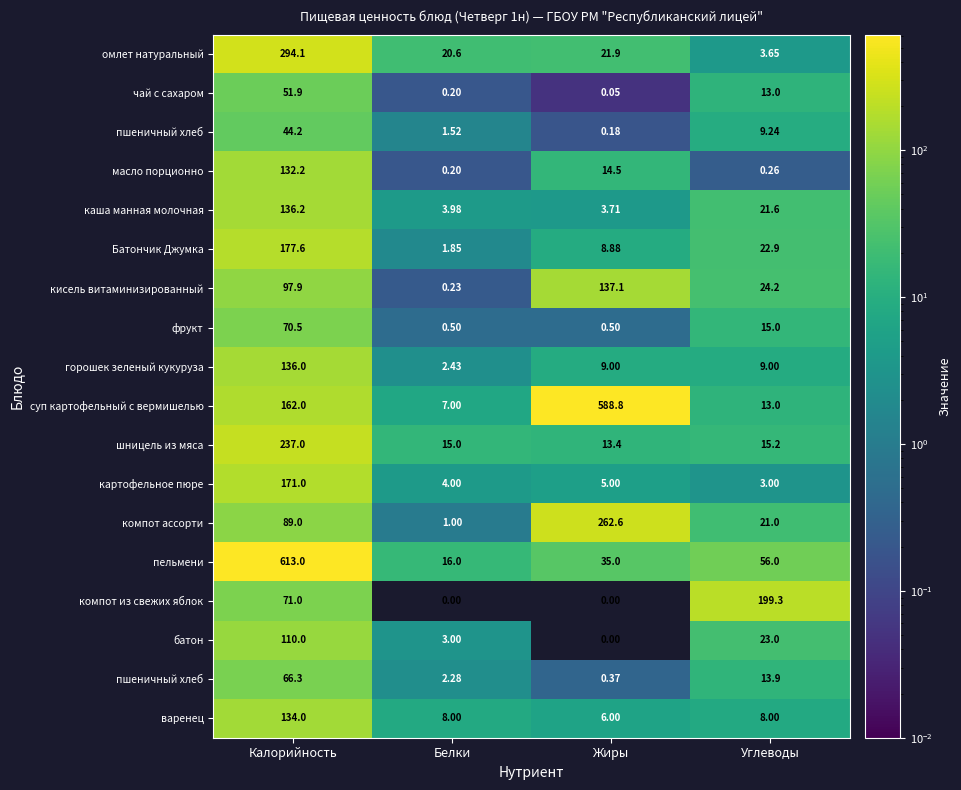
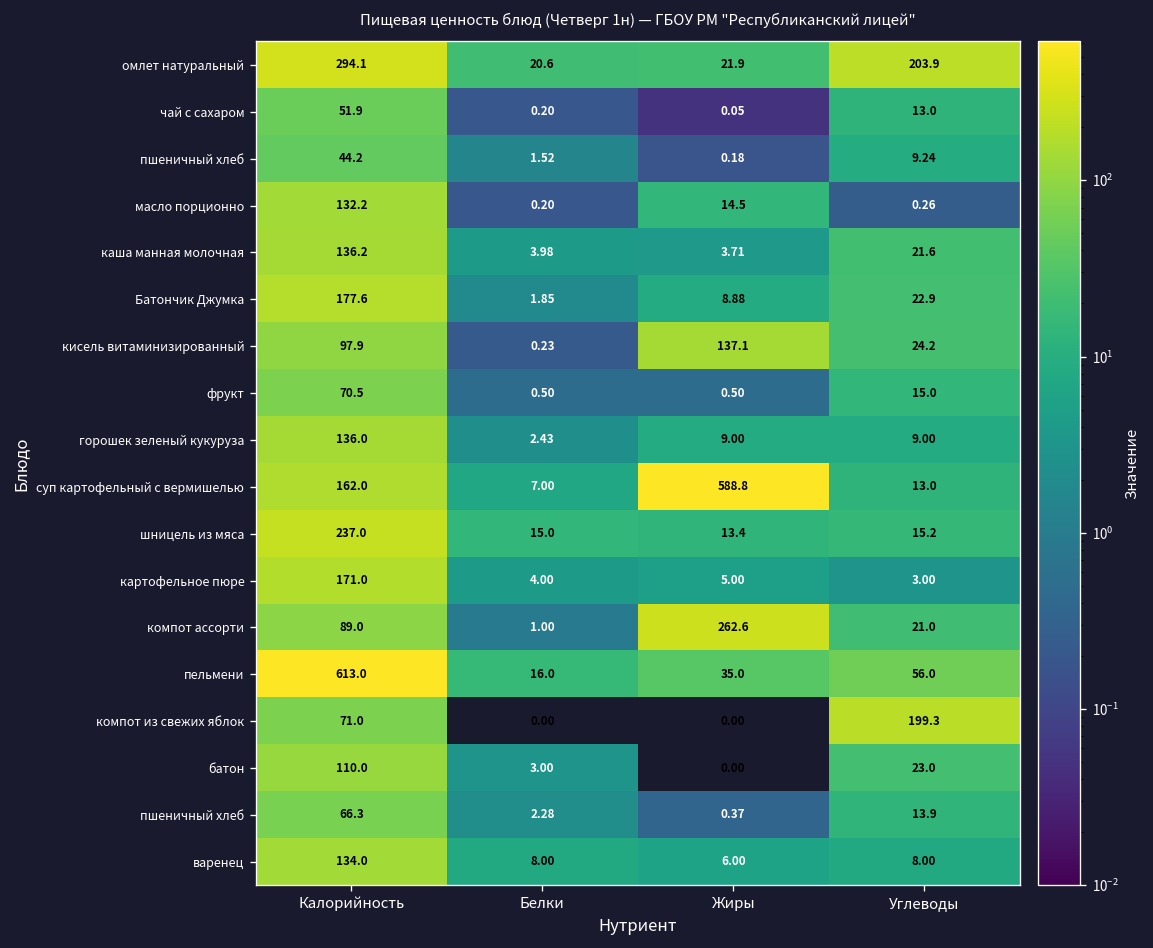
омлет натуральный, Углеводы: 3.65 -> 203.9
